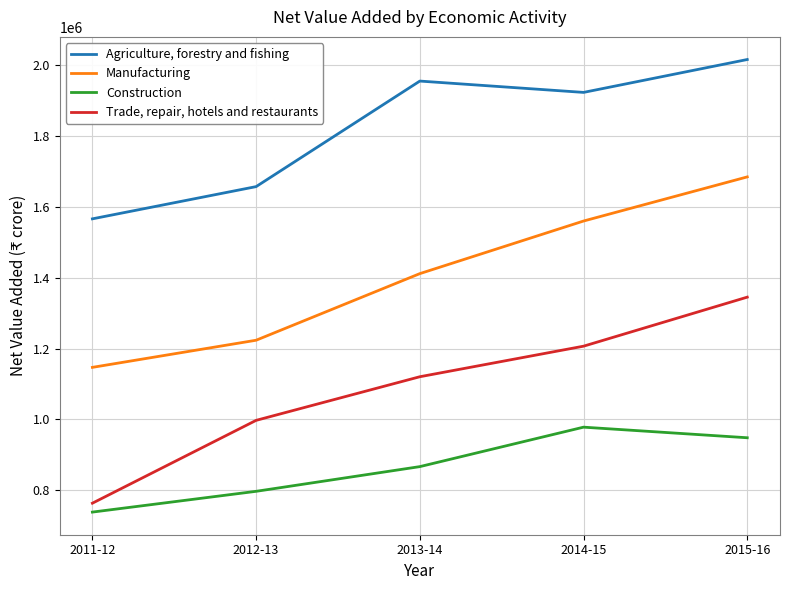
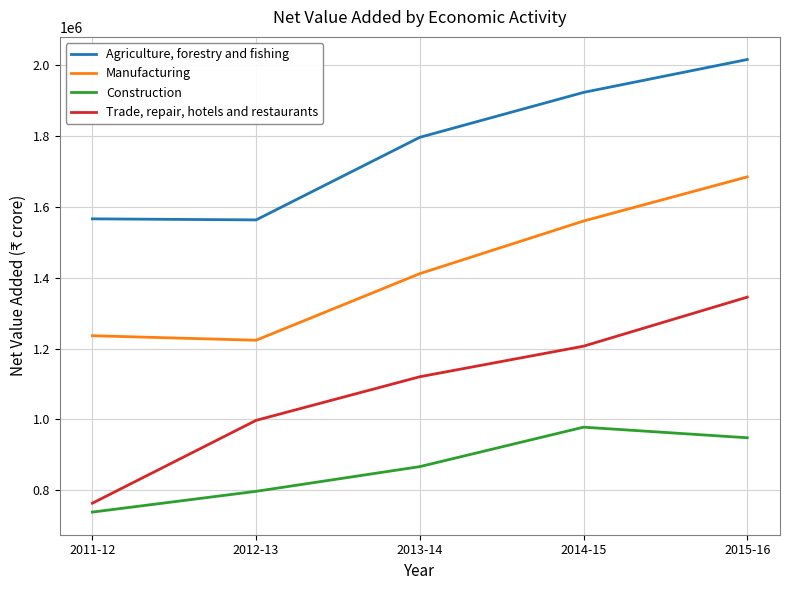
Manufacturing, 2011-12: 1150000 -> 1240000
Agriculture, forestry and fishing, 2012-13: 1660000 -> 1560000
Agriculture, forestry and fishing, 2013-14: 1960000 -> 1800000
